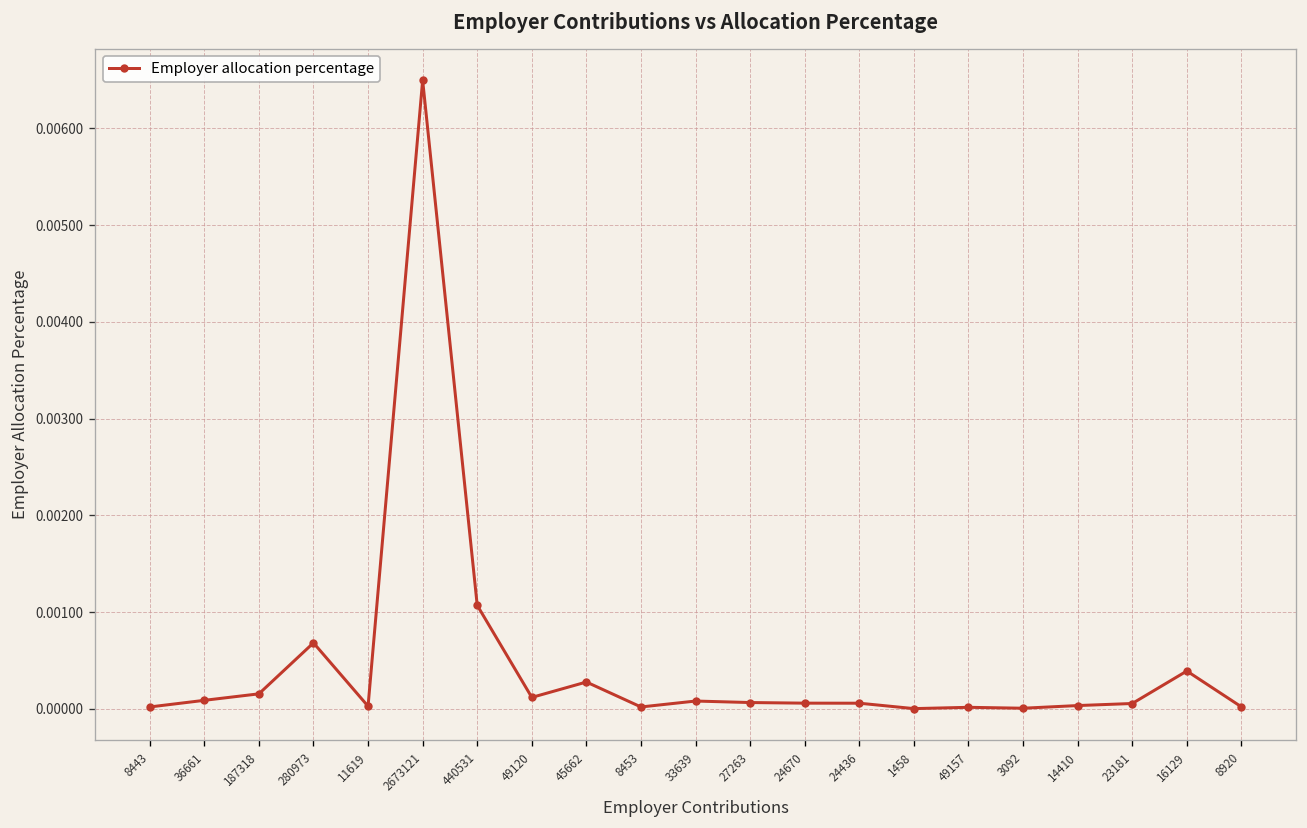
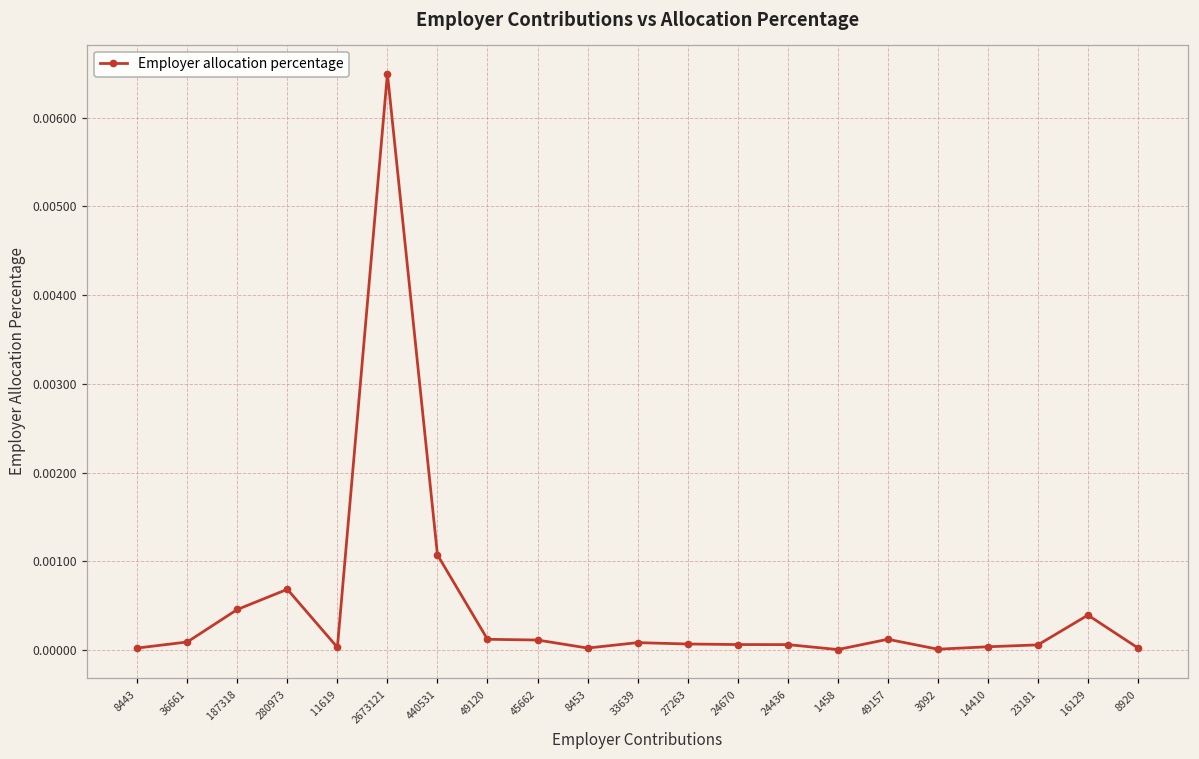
187318: 0.0002 -> 0.0005
45662: 0.0003 -> 0.0001
49157: 0.0000 -> 0.0001
